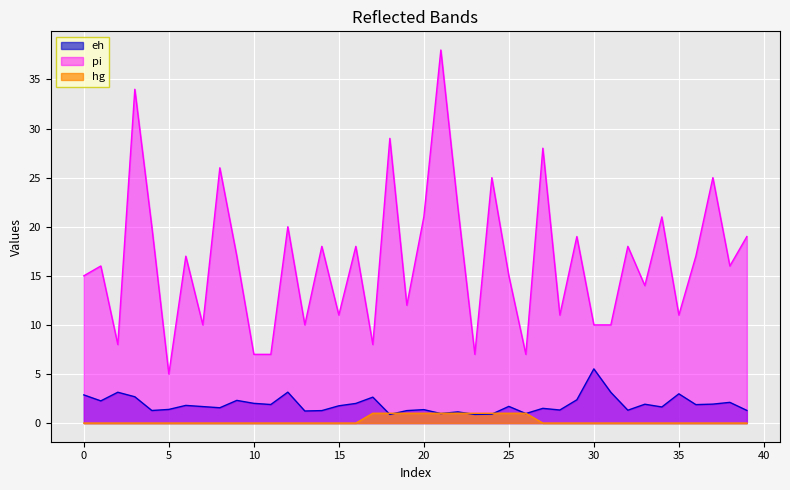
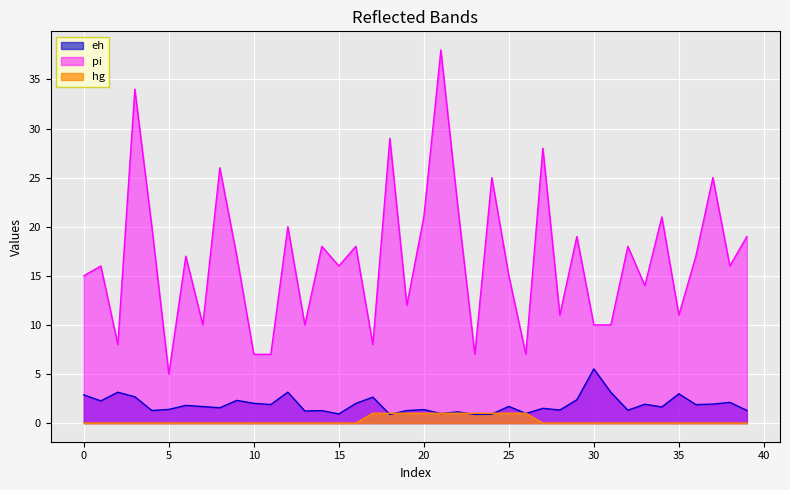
eh, 15: 2 -> 1
pi, 15: 11 -> 16
